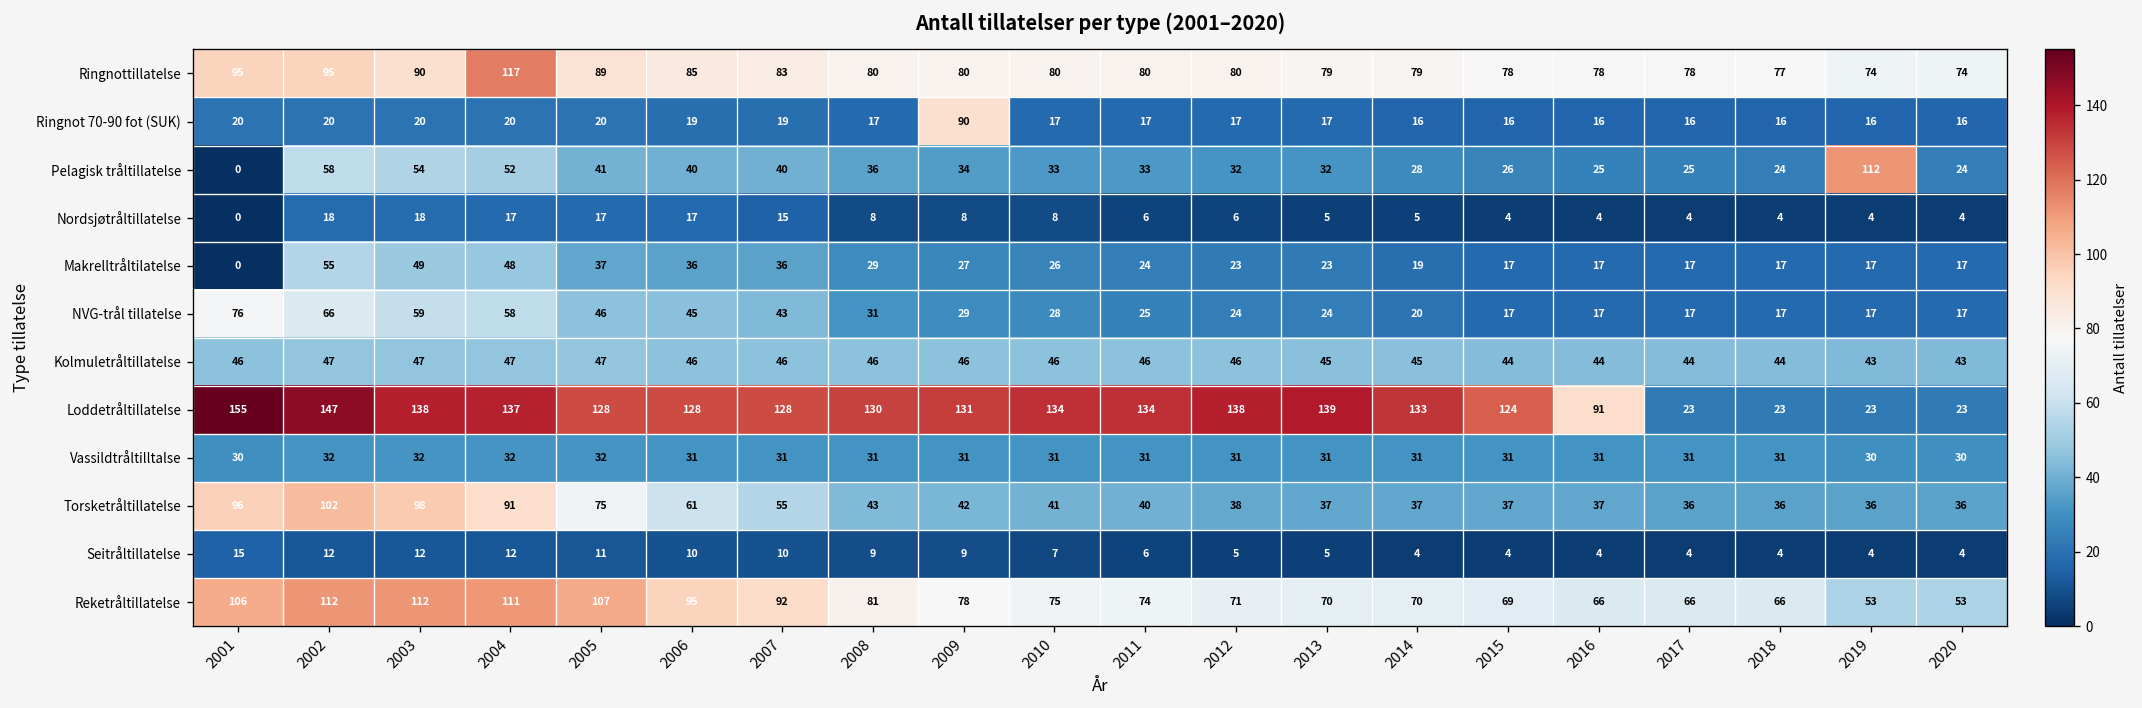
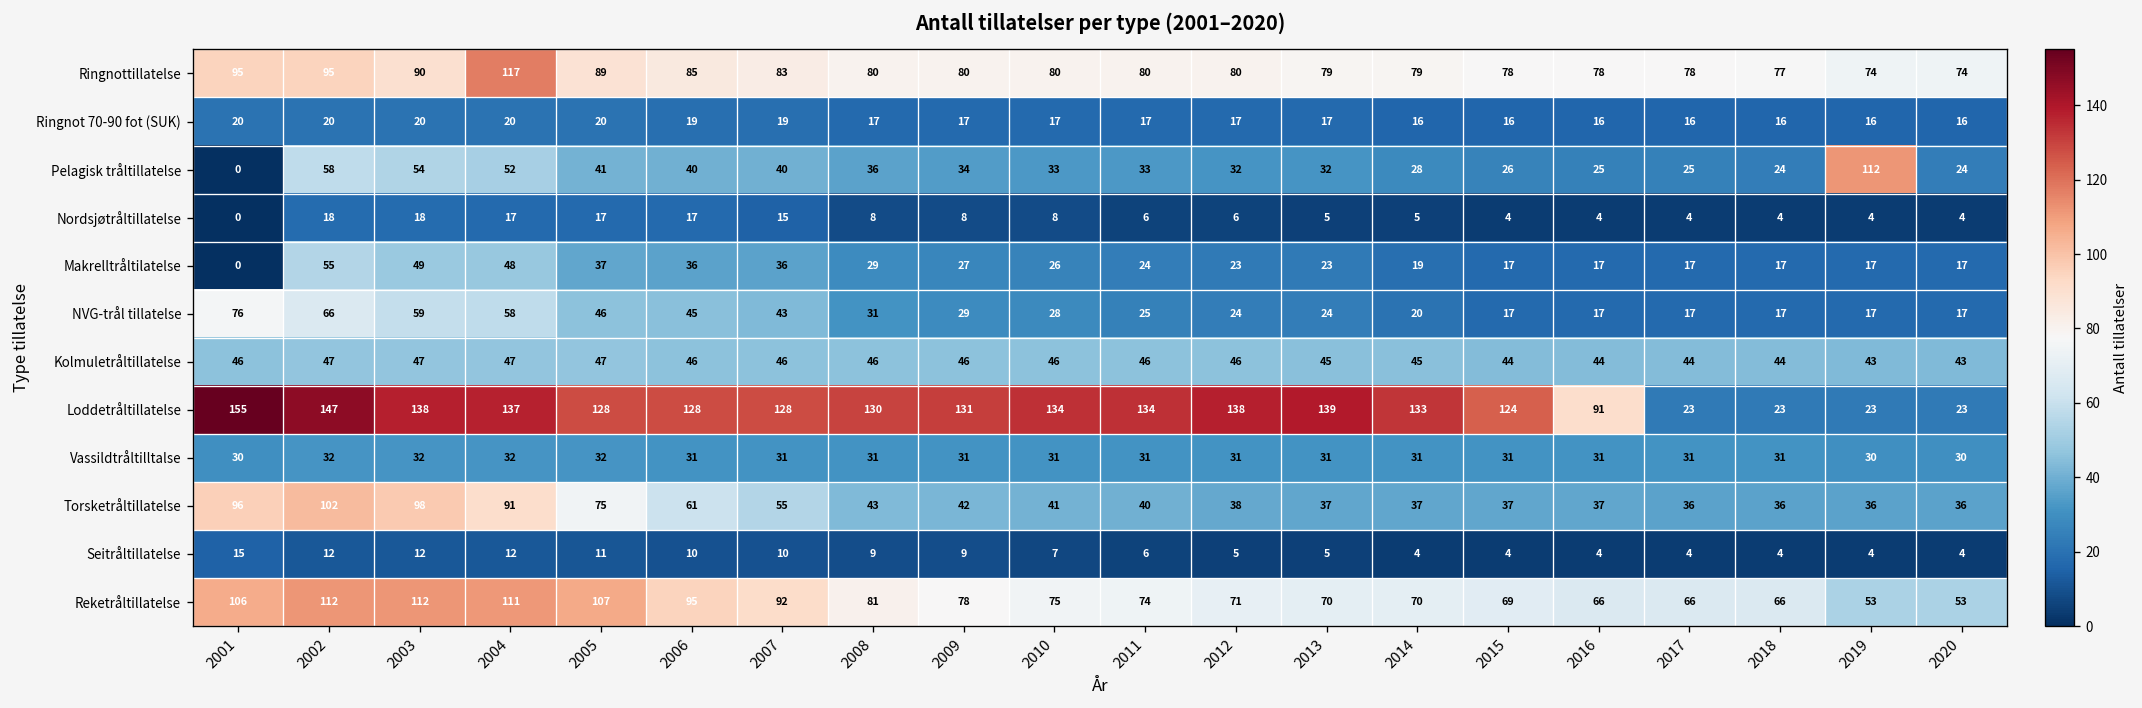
Ringnot 70-90 fot (SUK), 2009: 90 -> 17
